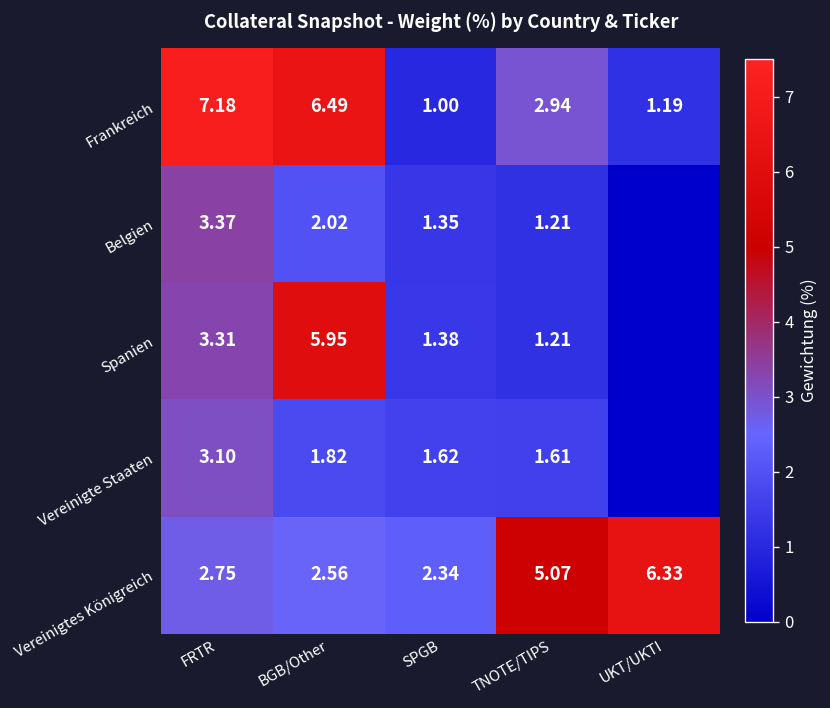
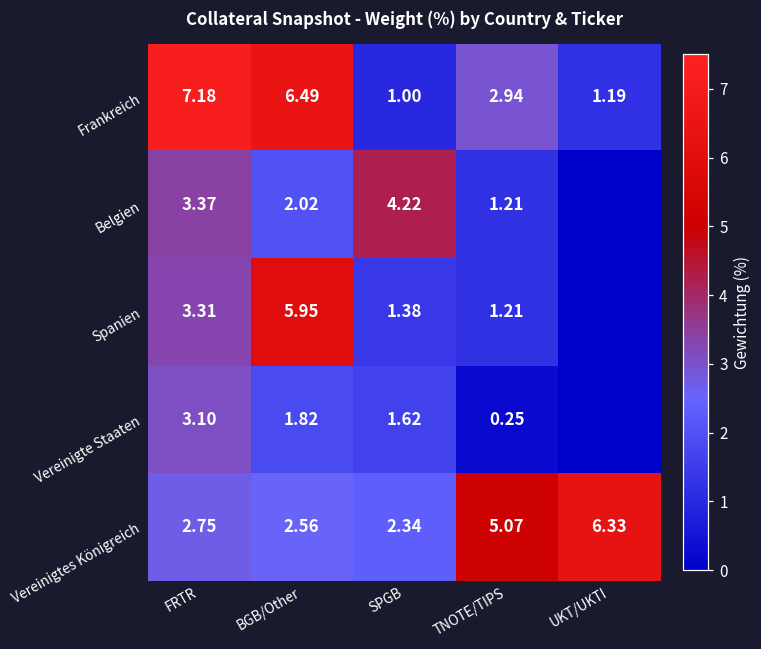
Belgien, SPGB: 1.35 -> 4.22
Vereinigte Staaten, TNOTE/TIPS: 1.61 -> 0.25
